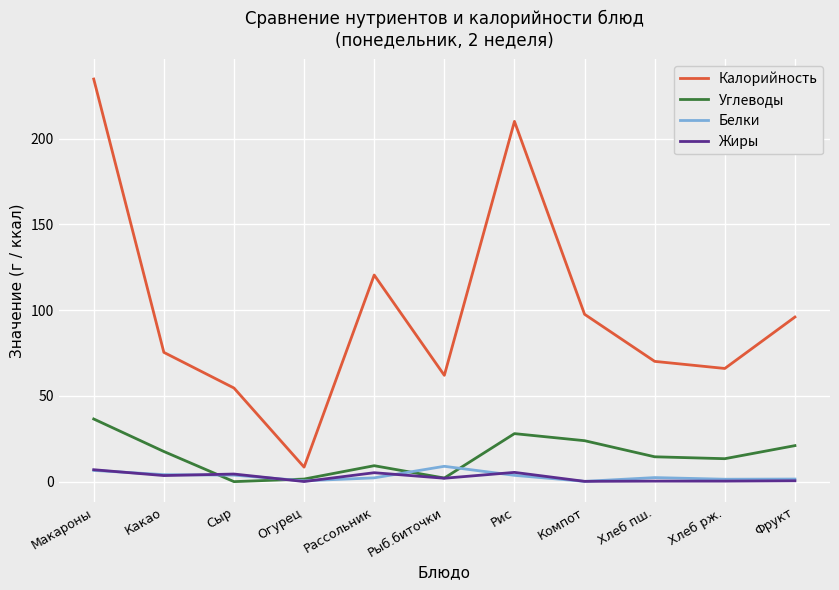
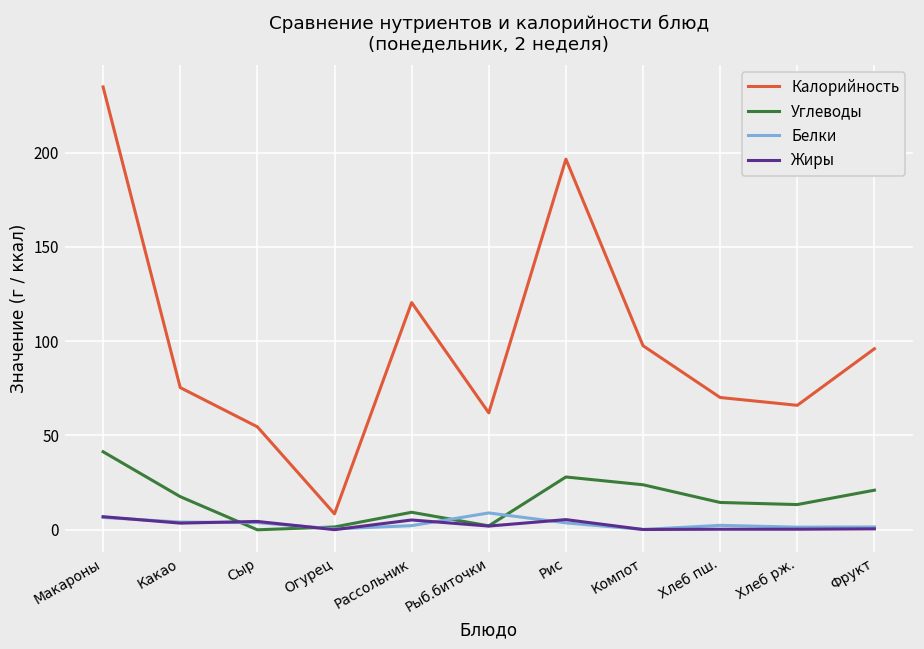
Углеводы, Макароны: 37 -> 41
Калорийность, Рис: 210 -> 197
